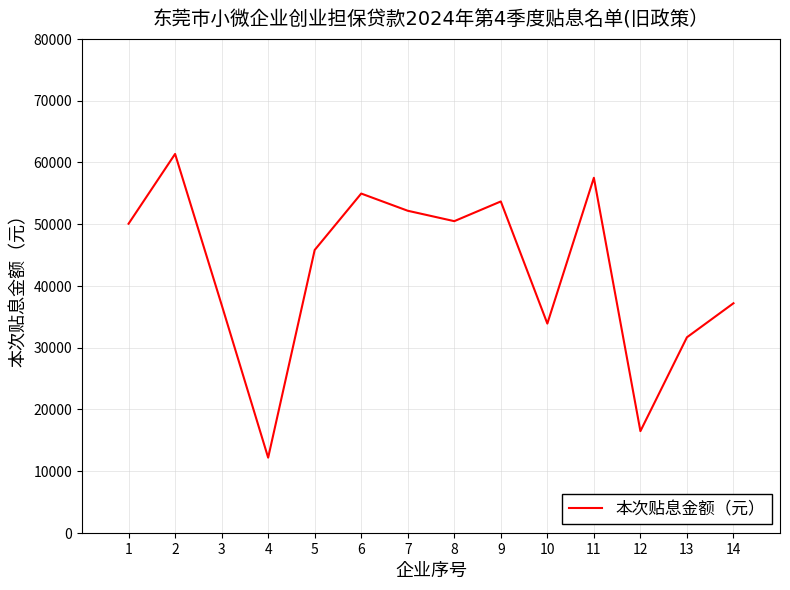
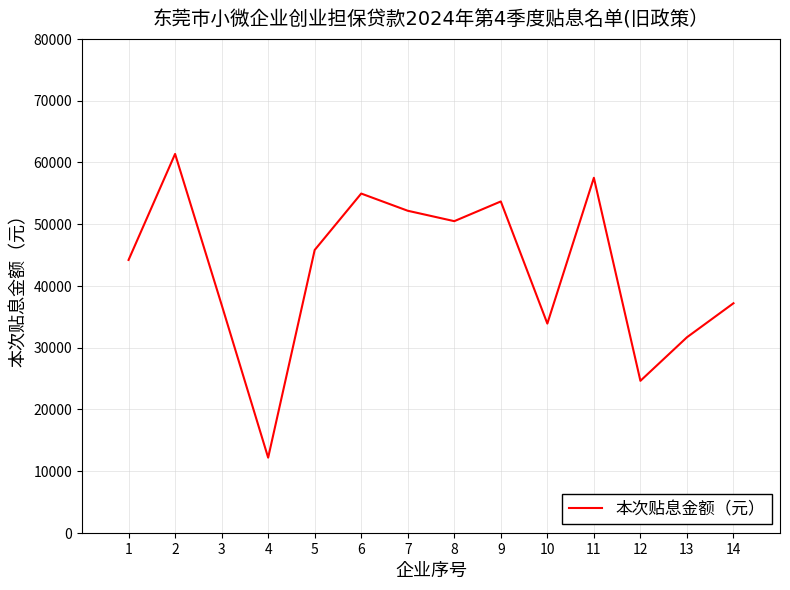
1: 50000 -> 44000
12: 16000 -> 25000
